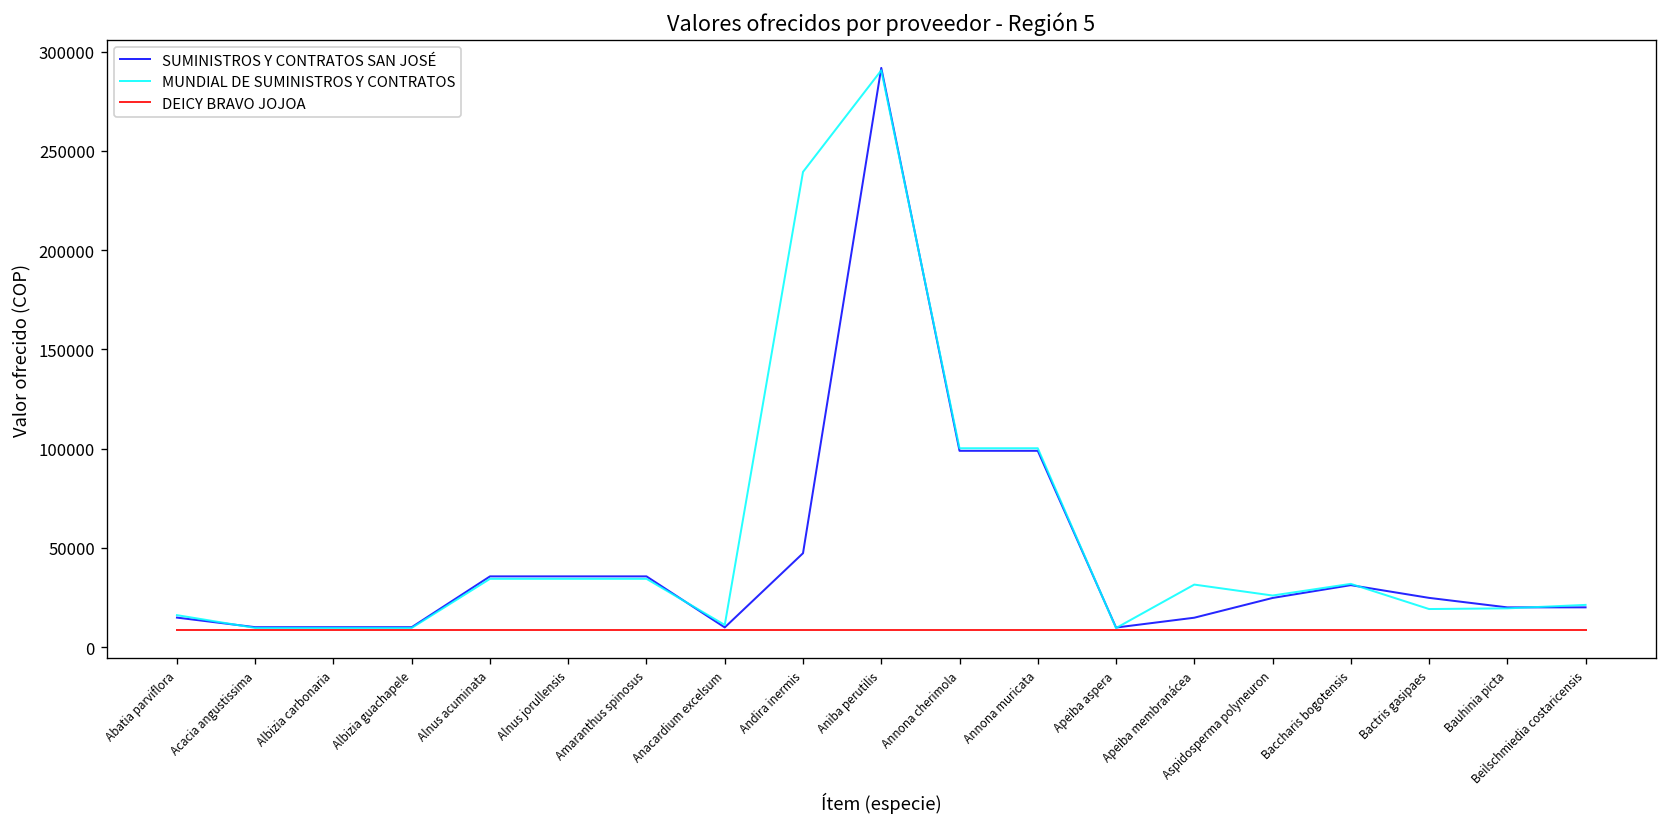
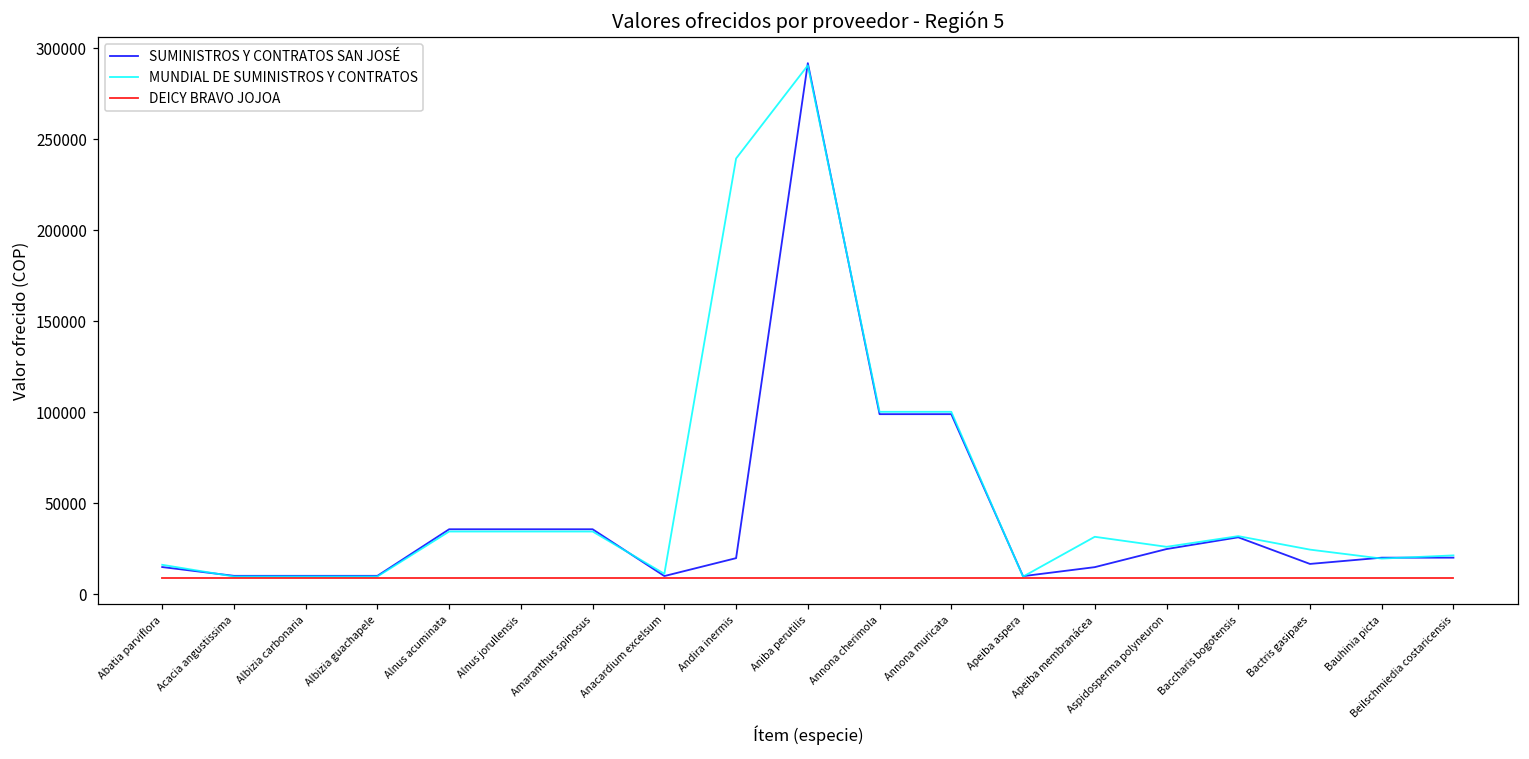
SUMINISTROS Y CONTRATOS SAN JOSÉ, Andira inermis: 47000 -> 20000
SUMINISTROS Y CONTRATOS SAN JOSÉ, Bactris gasipaes: 25000 -> 17000
MUNDIAL DE SUMINISTROS Y CONTRATOS, Bactris gasipaes: 19000 -> 24000
